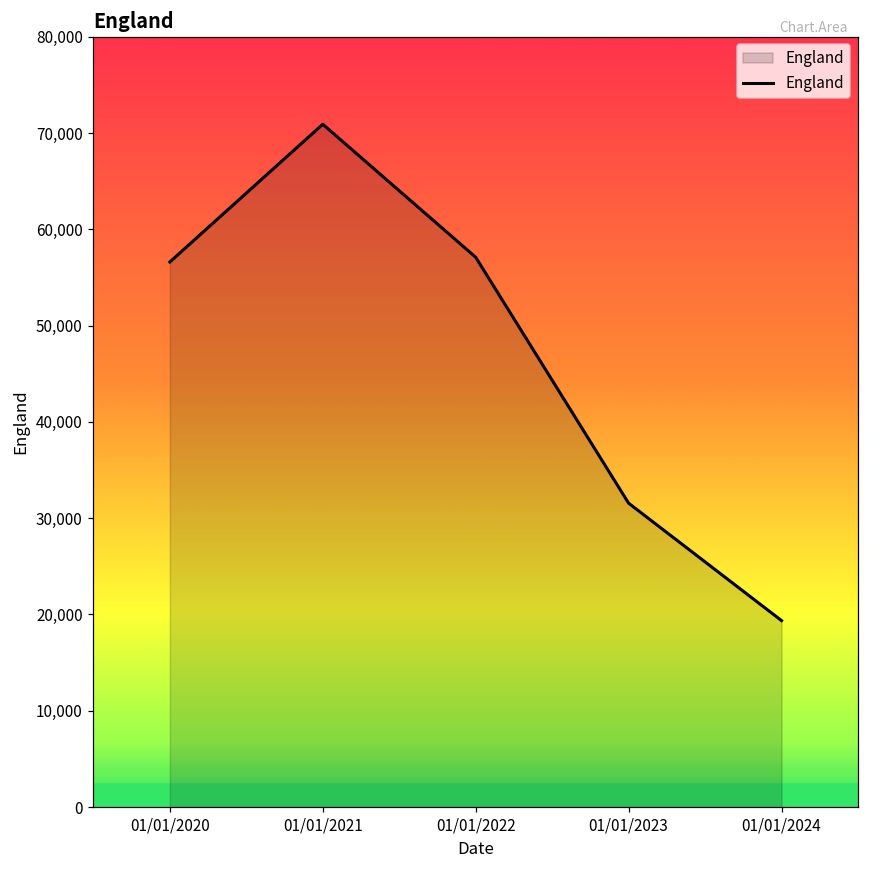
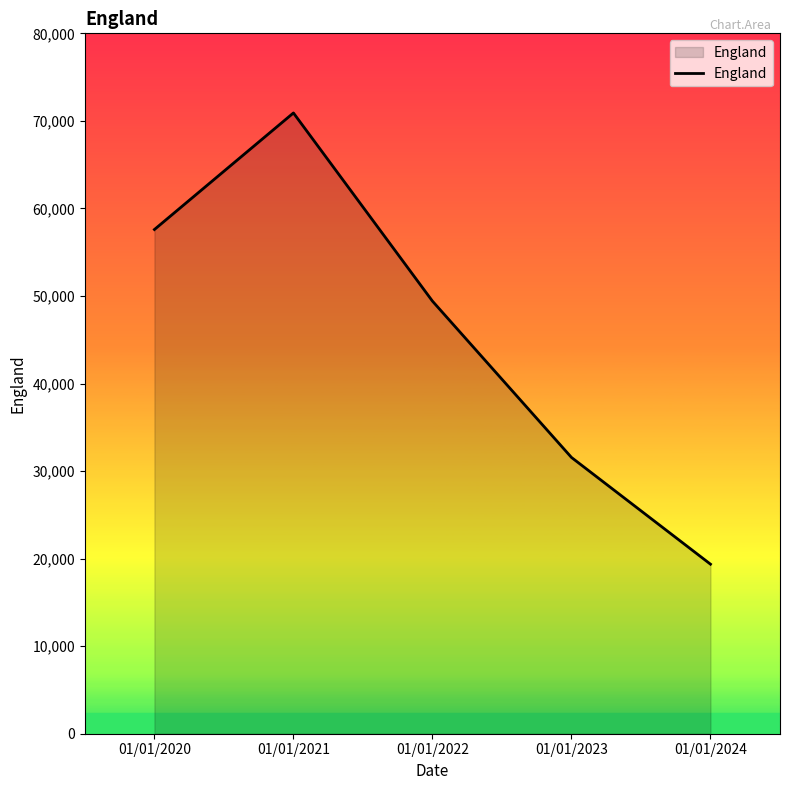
01/01/2020: 57,000 -> 58,000
01/01/2022: 57,000 -> 49,000
